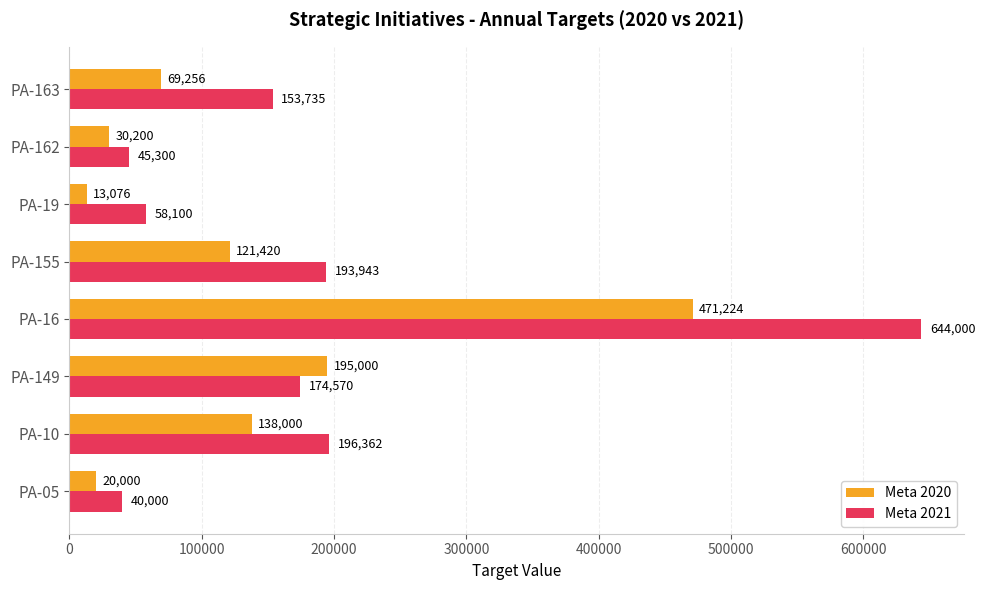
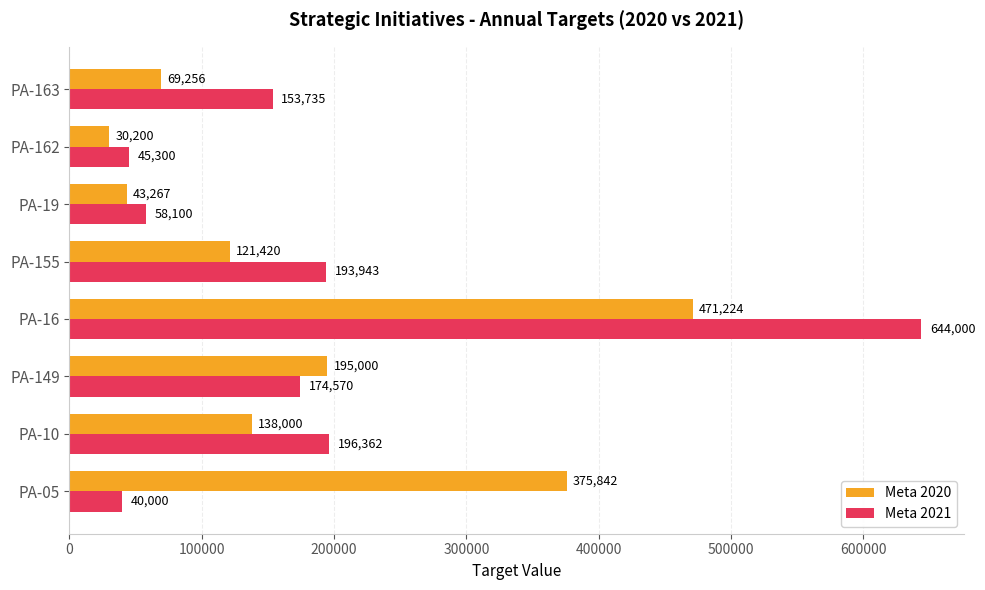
Meta 2020, PA-19: 13,076 -> 43,267
Meta 2020, PA-05: 20,000 -> 375,842
